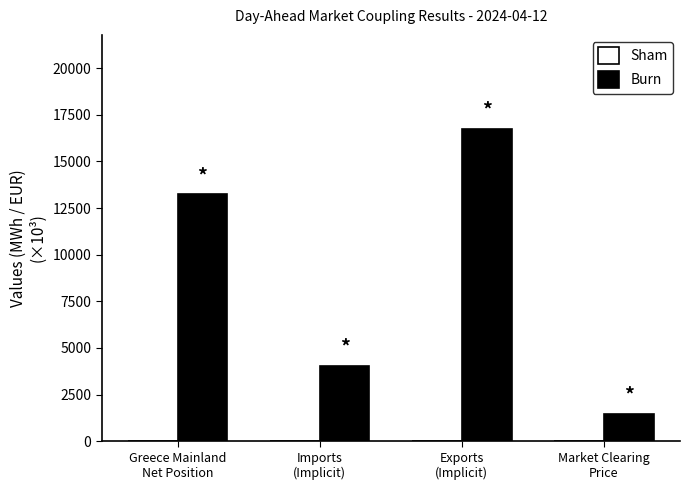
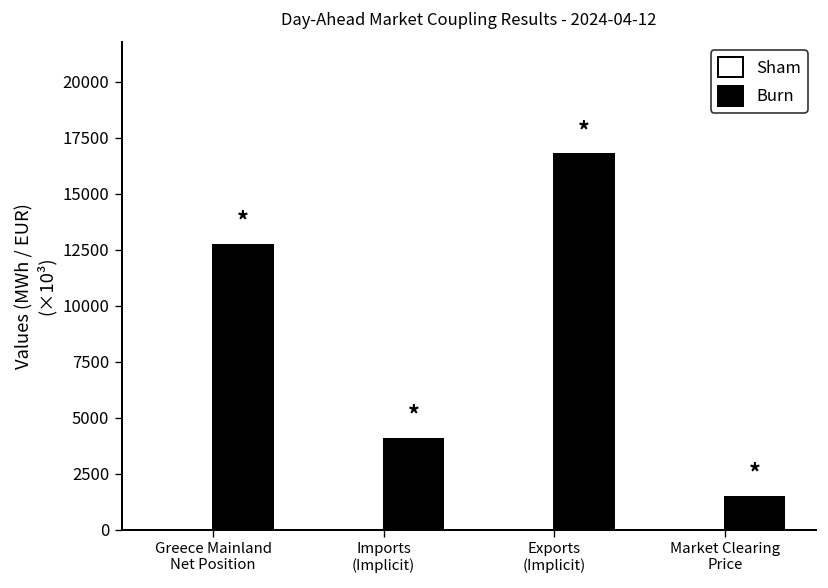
Burn, Greece Mainland Net Position: 13200 -> 12700
